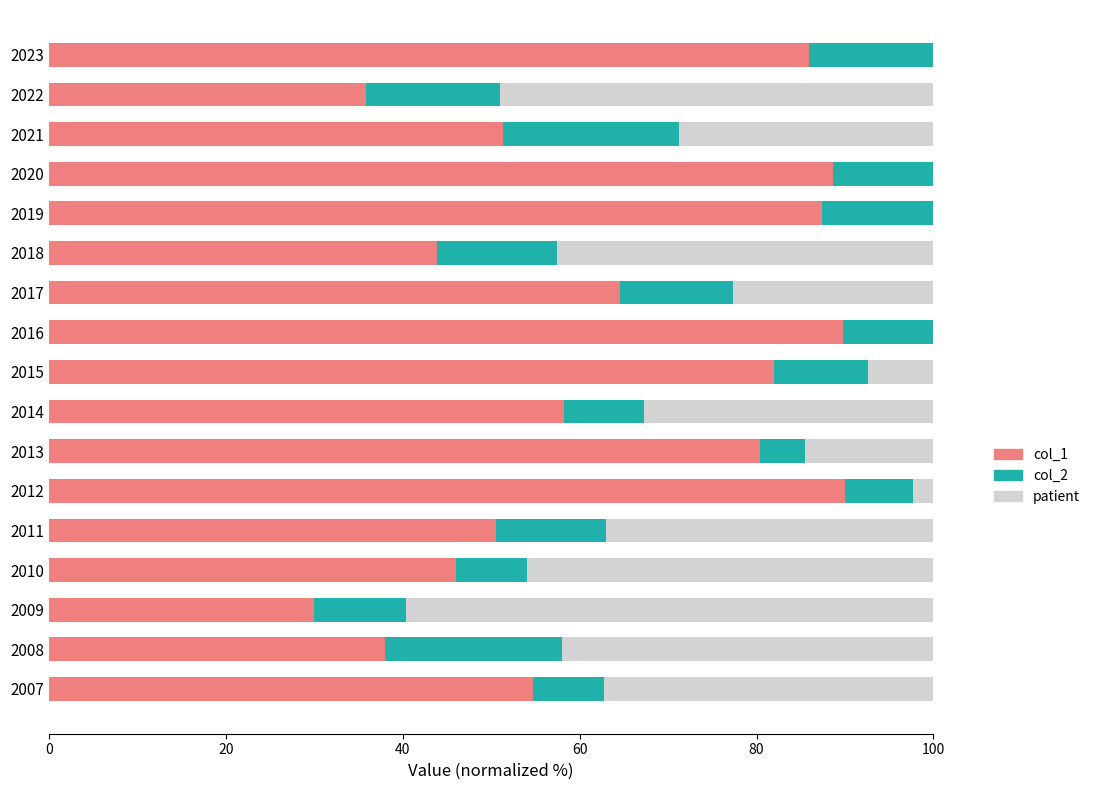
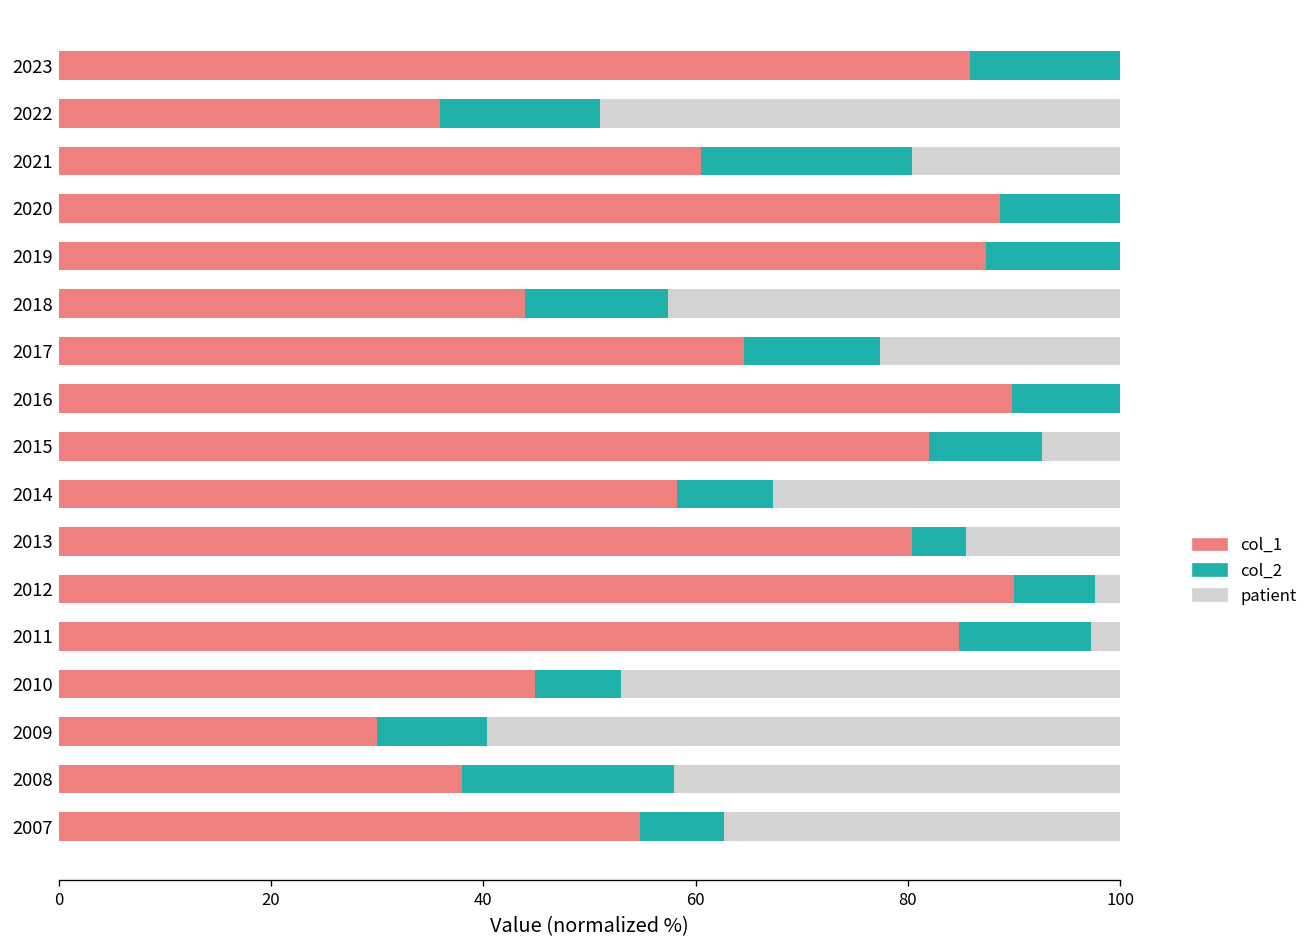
col_1, 2021: 51 -> 61
col_1, 2011: 51 -> 85
col_1, 2010: 46 -> 45
